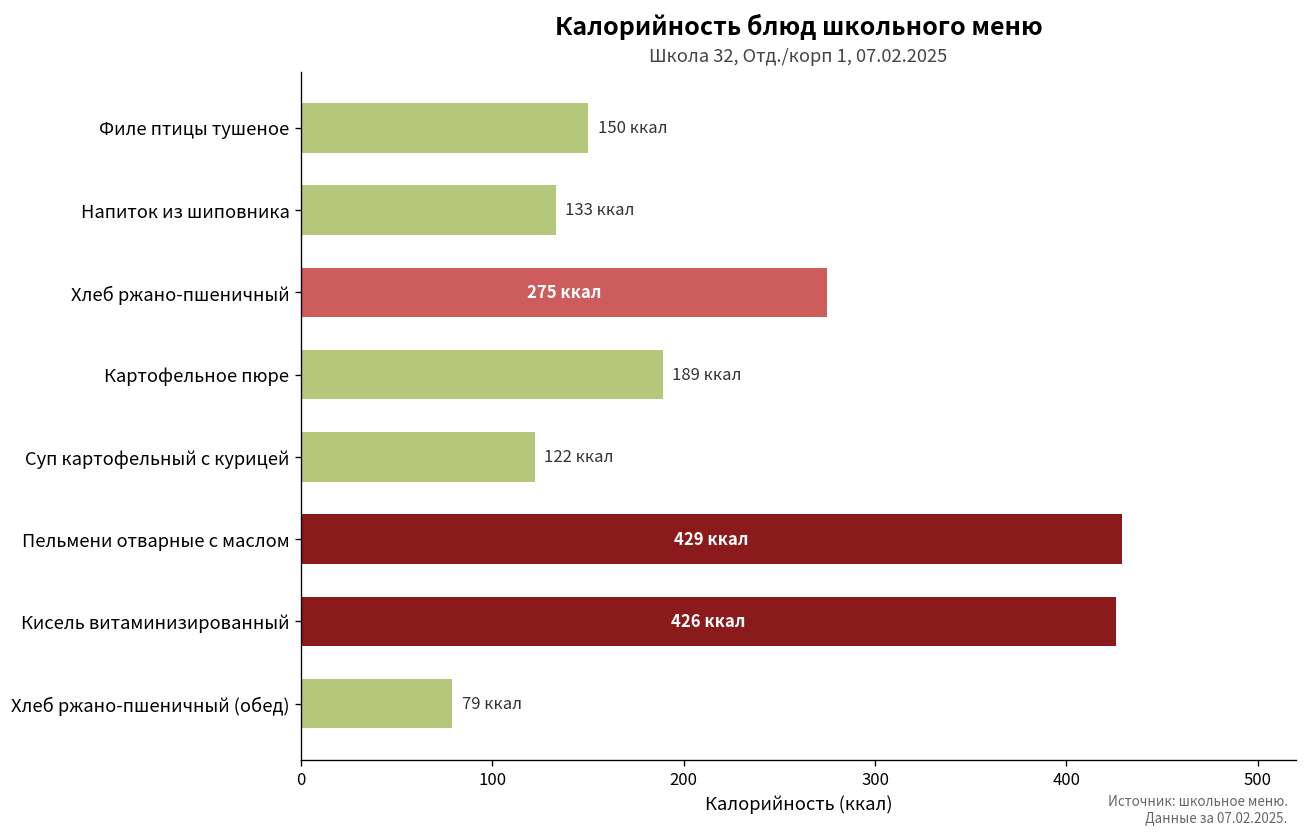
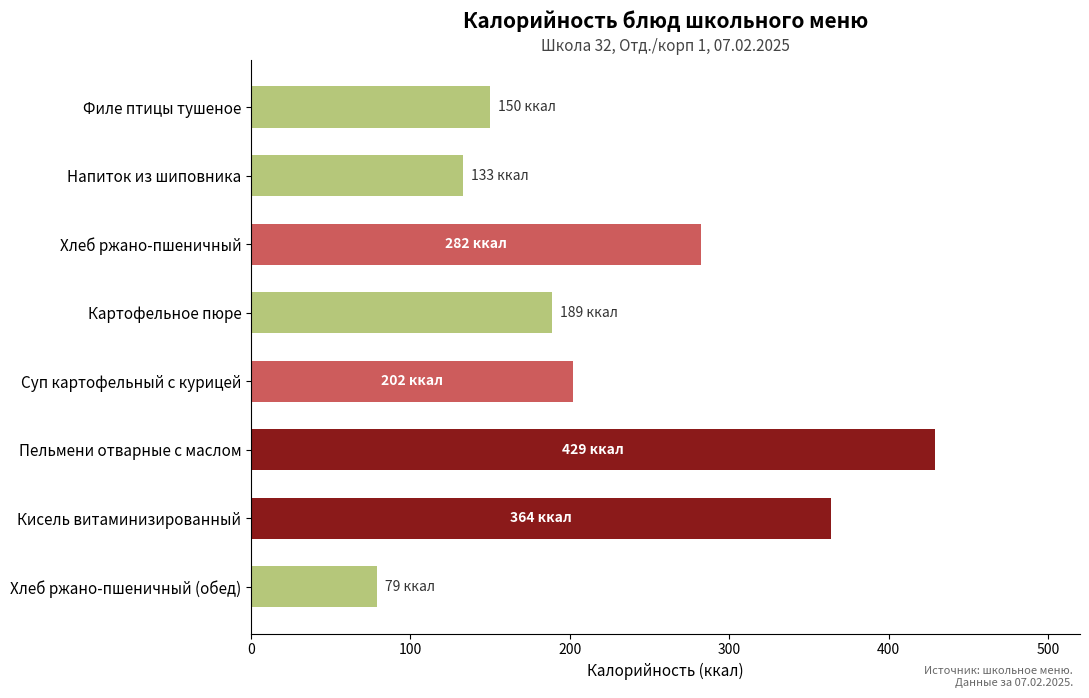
Хлеб ржано-пшеничный: 275 -> 282
Суп картофельный с курицей: 122 -> 202
Кисель витаминизированный: 426 -> 364
